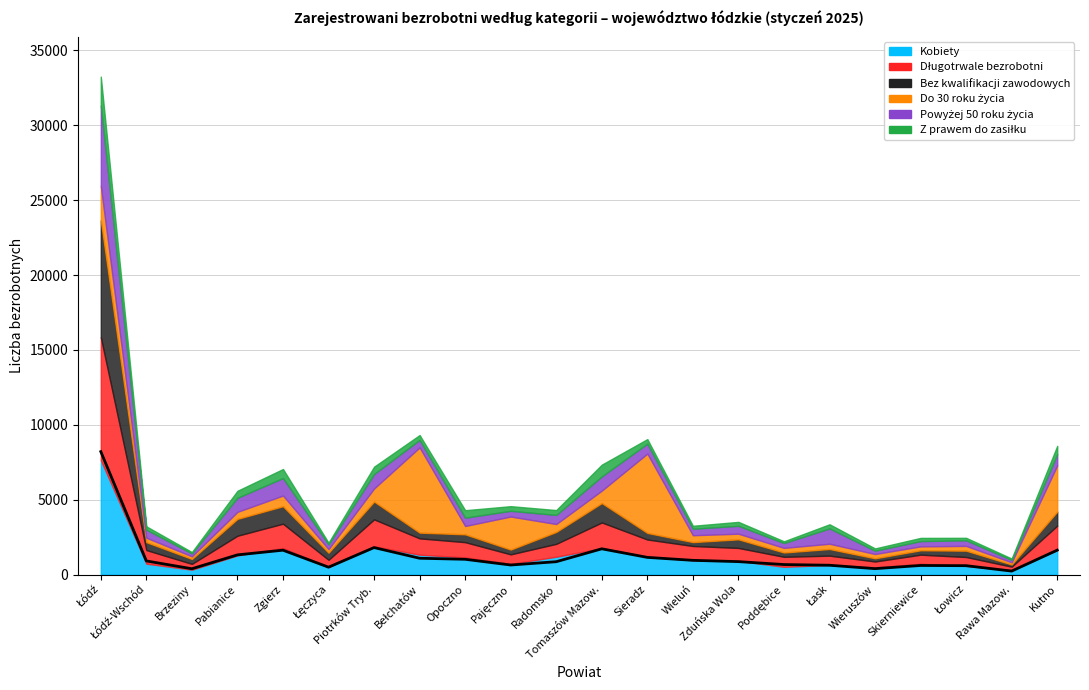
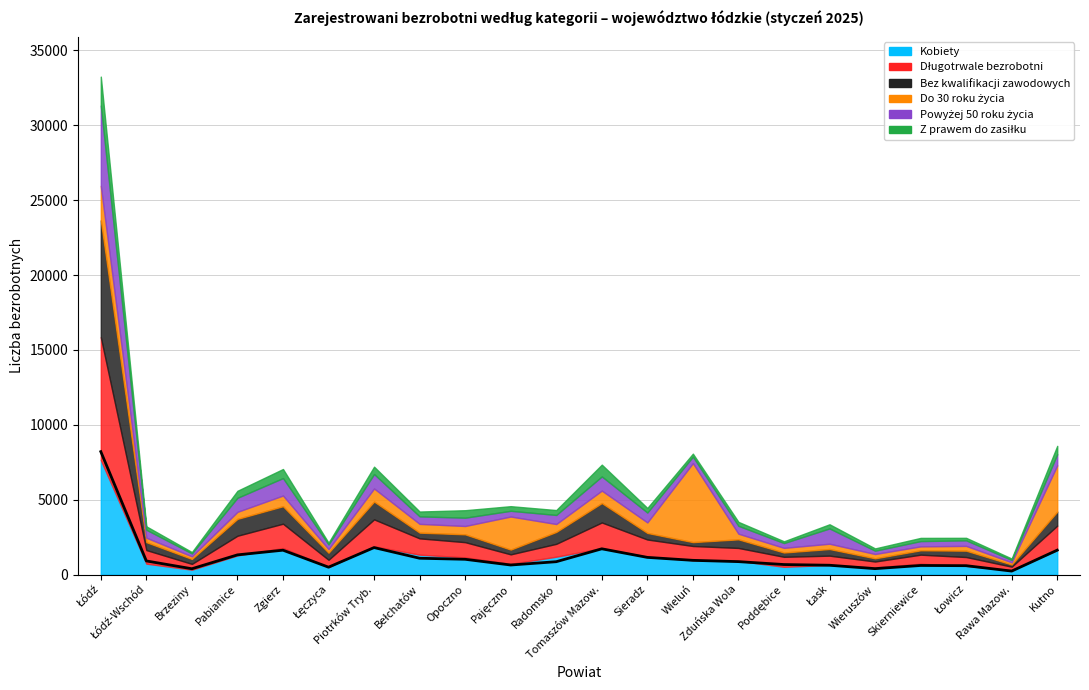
Do 30 roku życia, Bełchatów: 5700 -> 600
Do 30 roku życia, Sieradz: 5300 -> 700
Do 30 roku życia, Wieluń: 500 -> 5300
